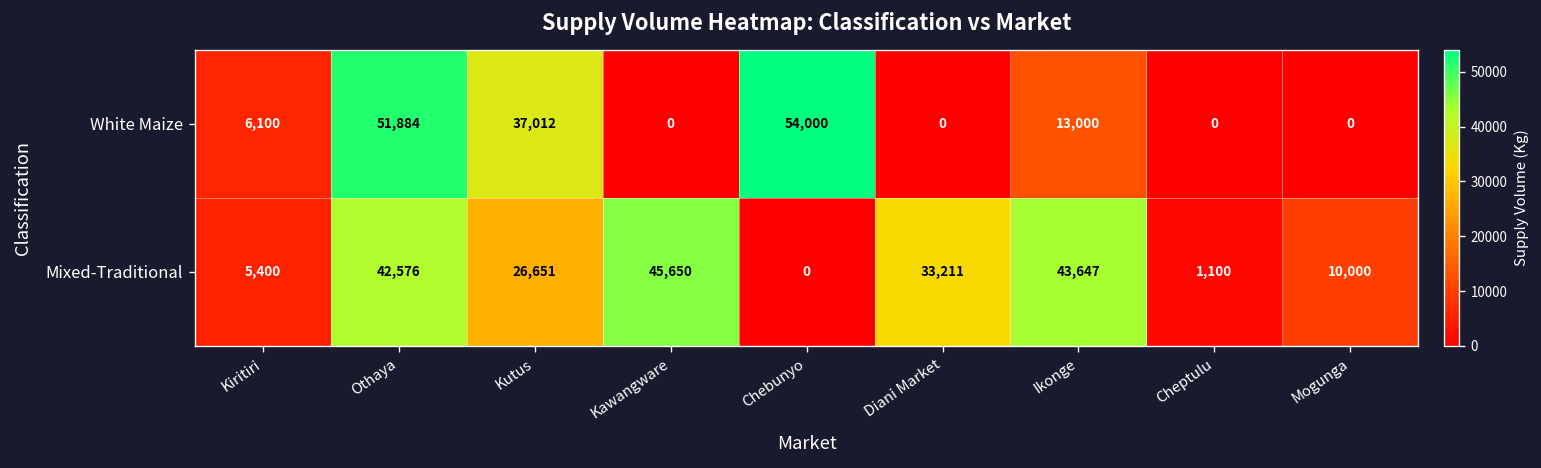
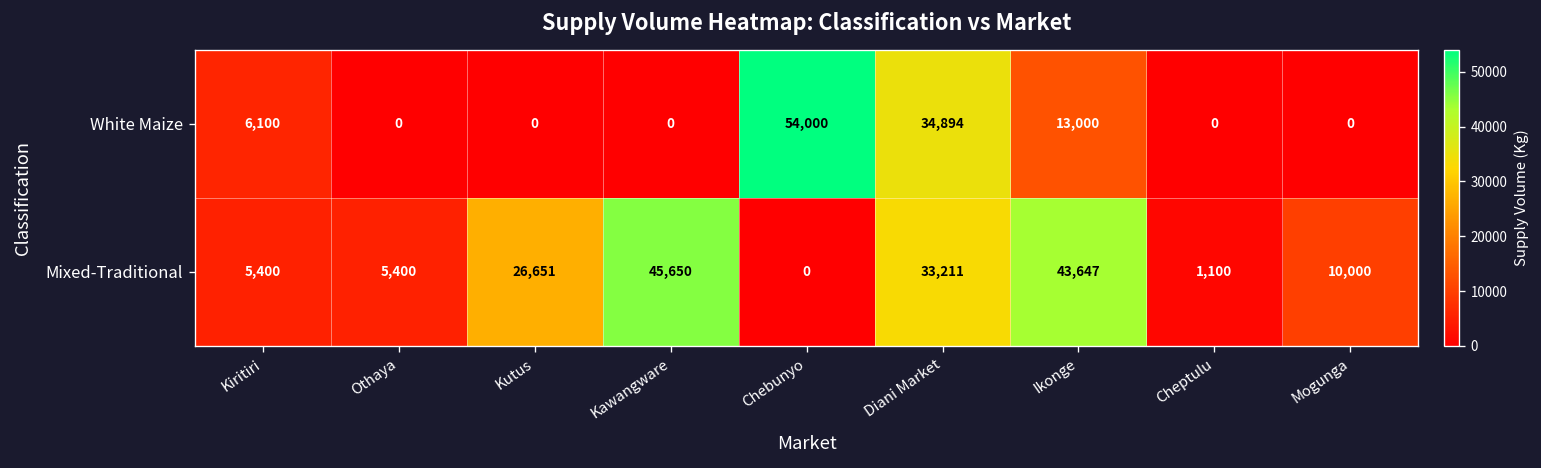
White Maize, Othaya: 51,884 -> 0
White Maize, Kutus: 37,012 -> 0
White Maize, Diani Market: 0 -> 34,894
Mixed-Traditional, Othaya: 42,576 -> 5,400
